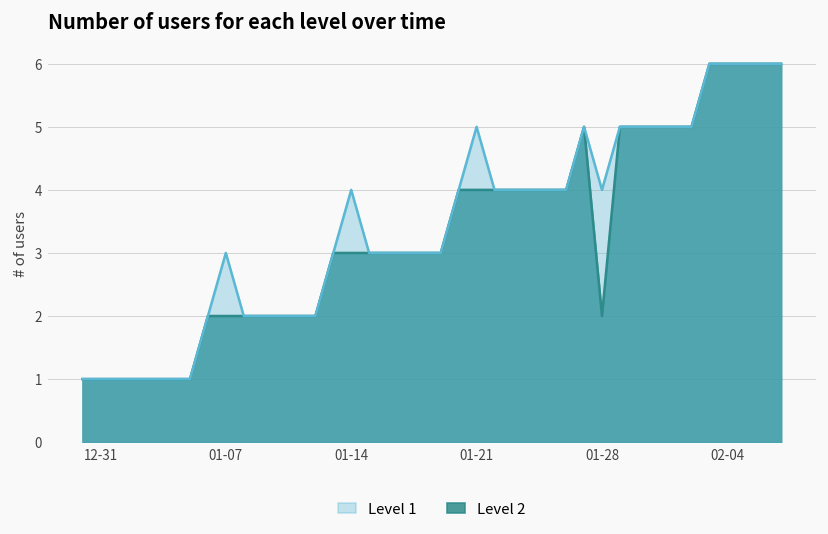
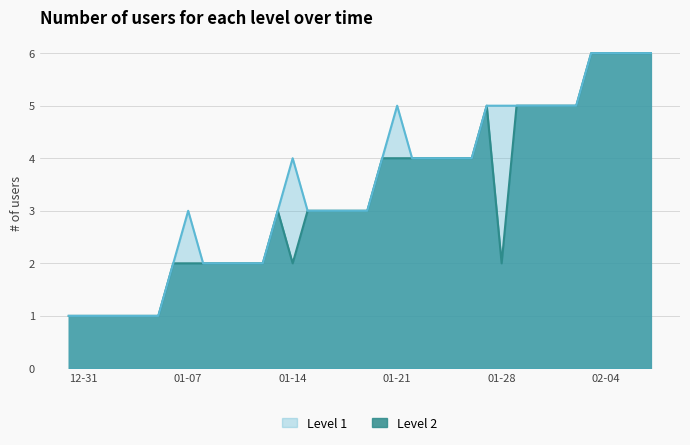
Level 2, 01-14: 3 -> 2
Level 1, 01-28: 4 -> 5
